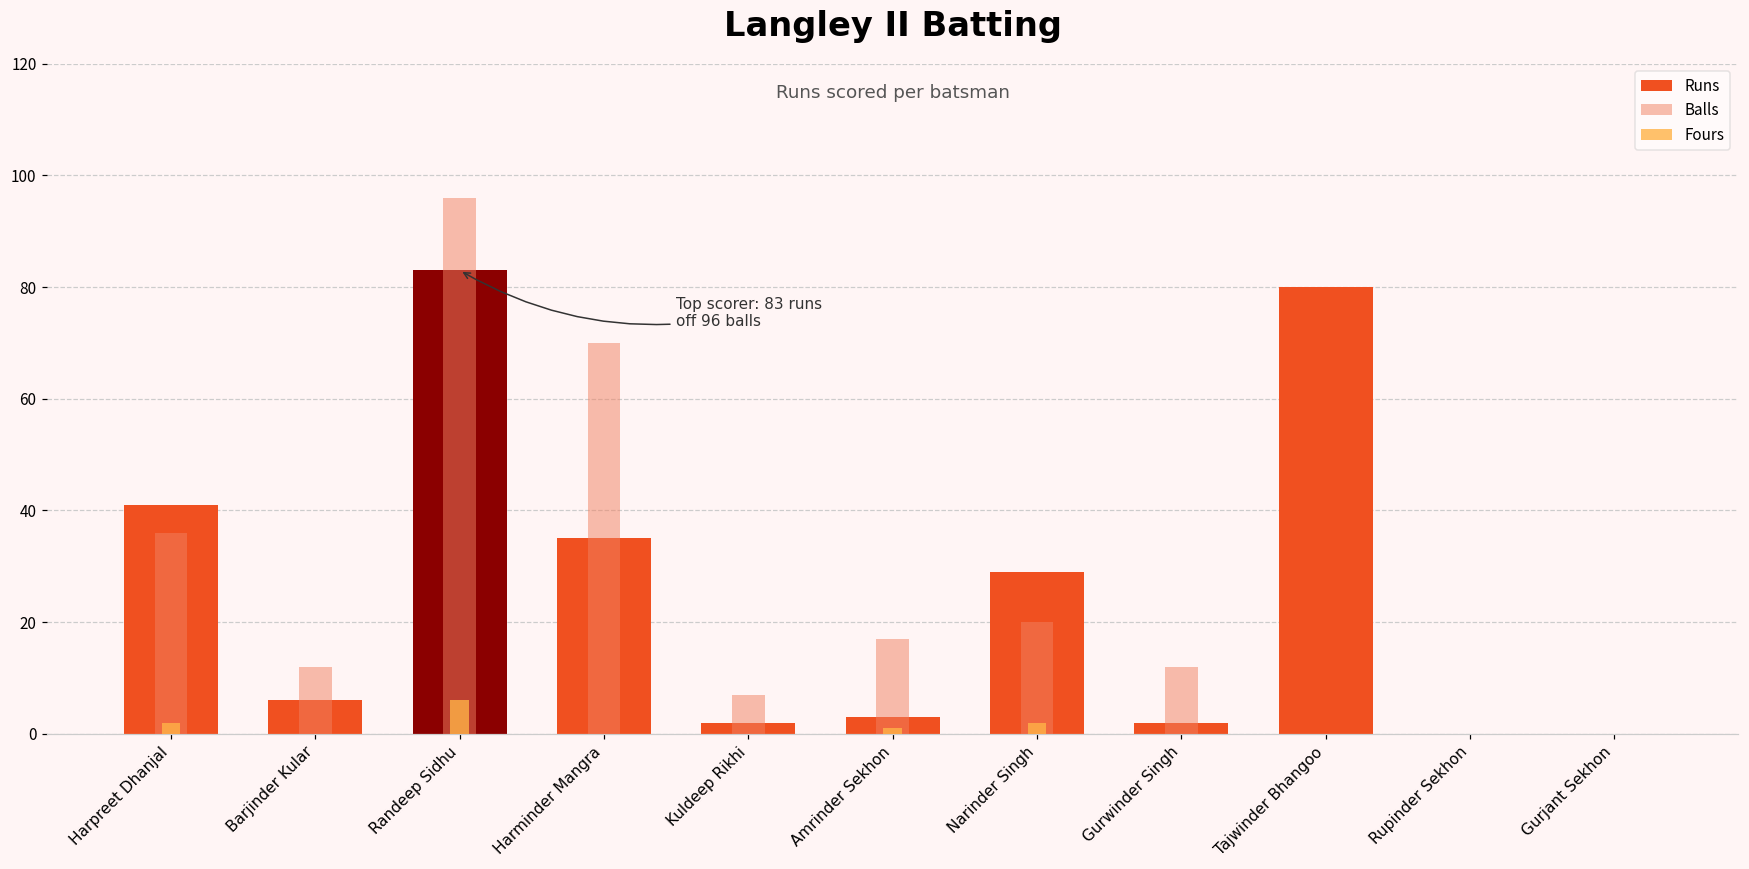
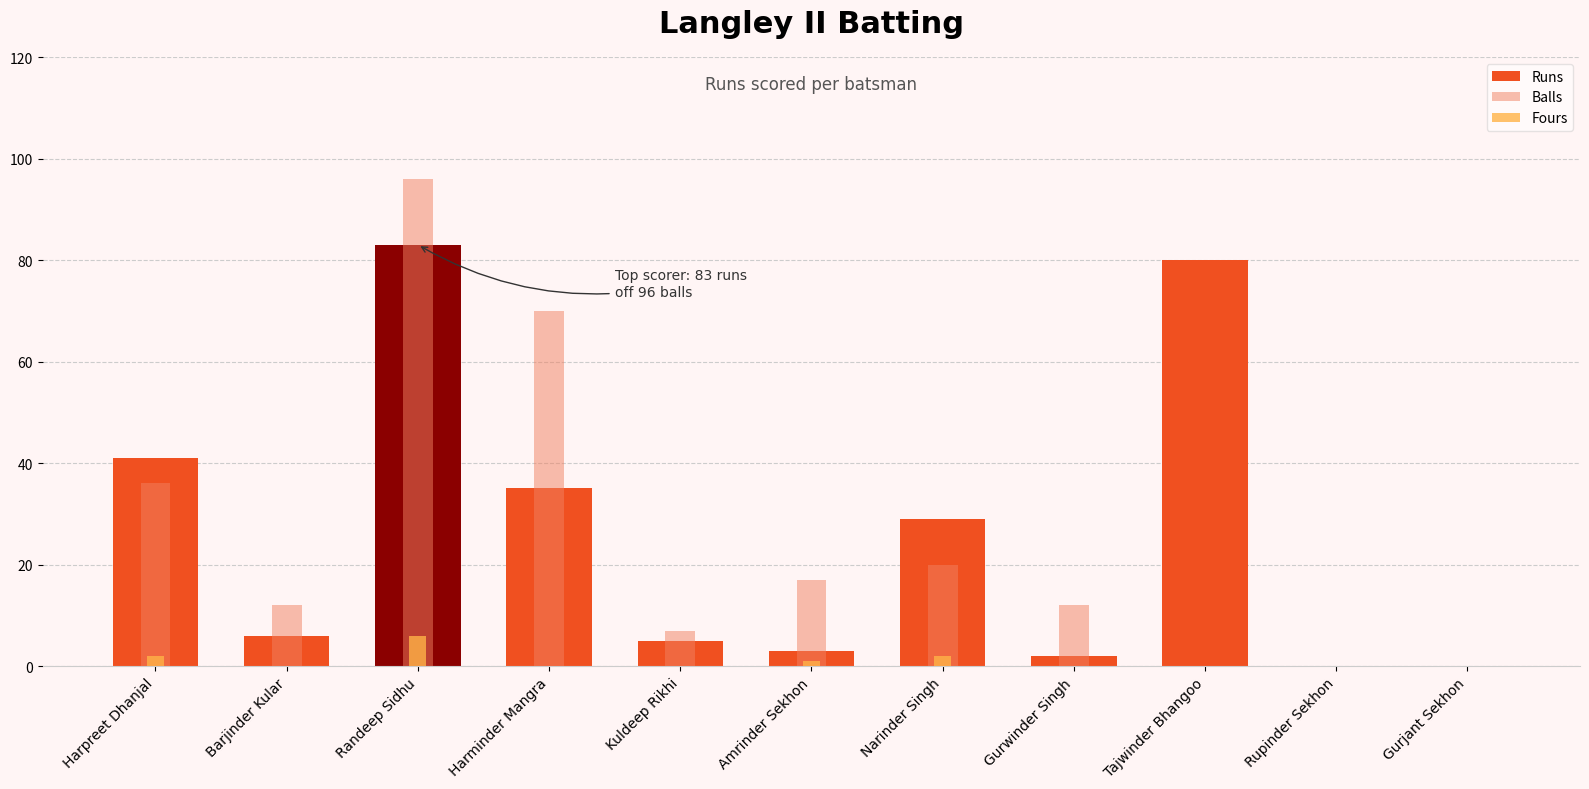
Runs, Kuldeep Rikhi: 2 -> 5
